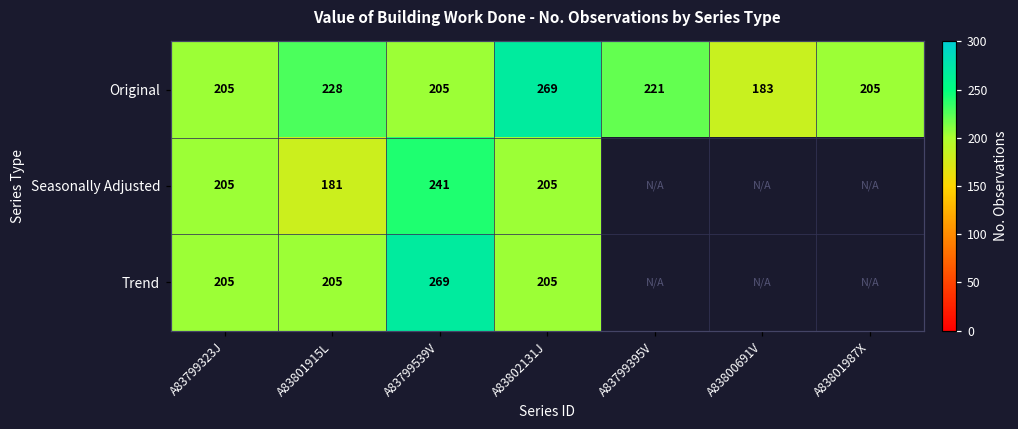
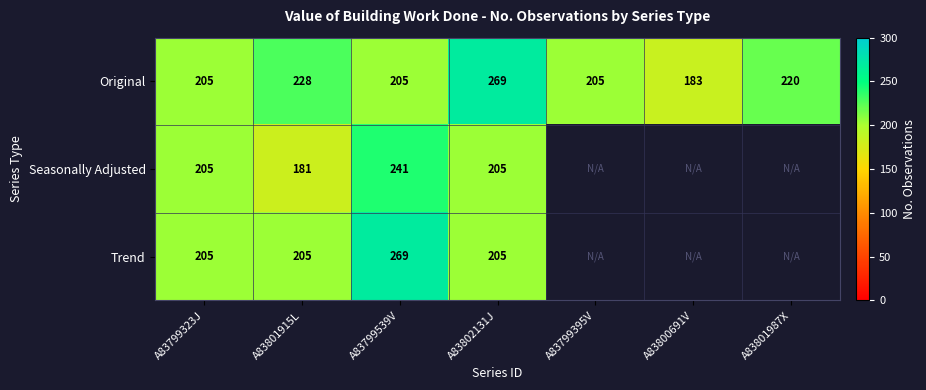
Original, A83799395V: 221 -> 205
Original, A83801987X: 205 -> 220
